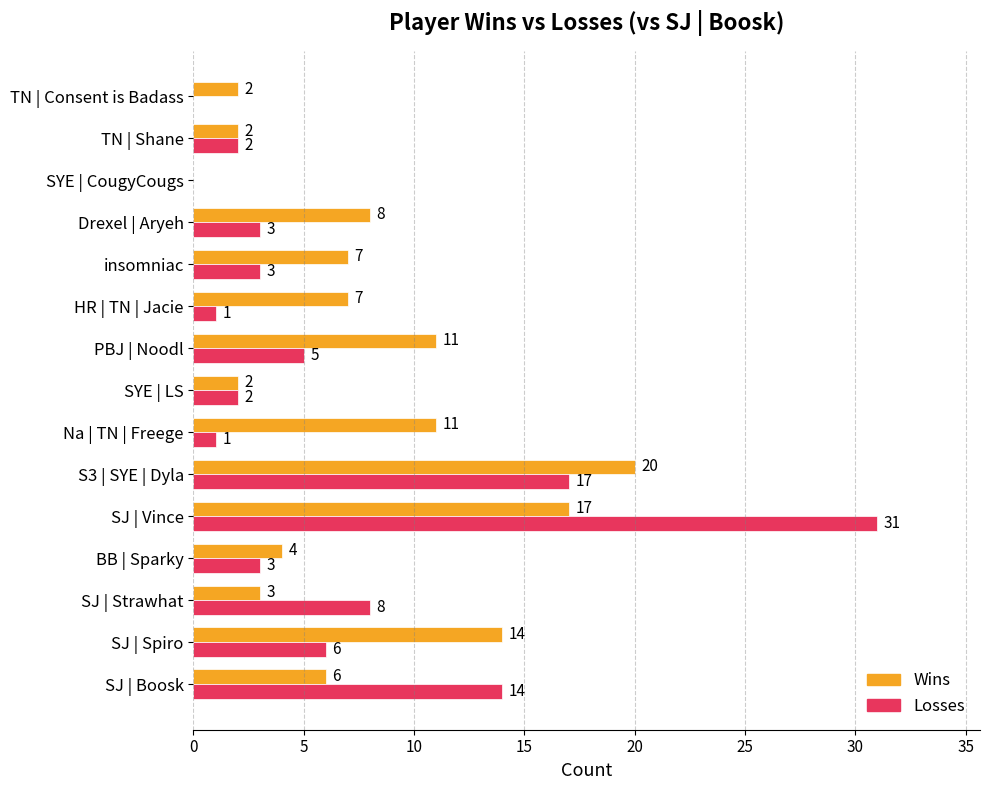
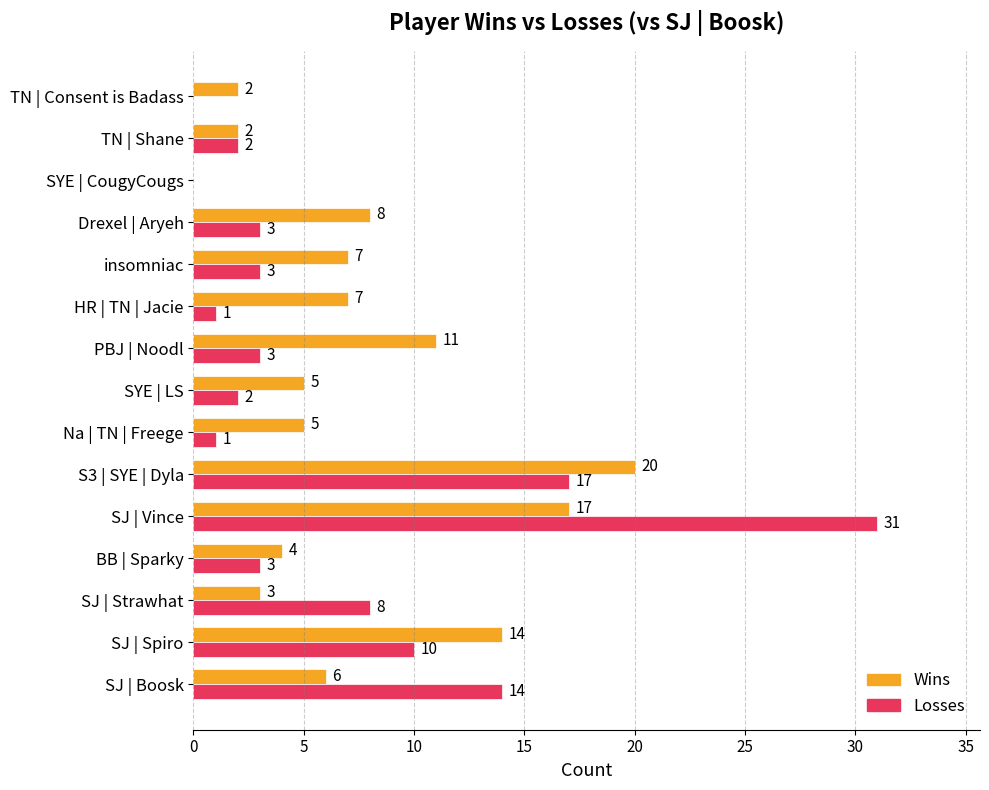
Losses, PBJ | Noodl: 5 -> 3
Wins, SYE | LS: 2 -> 5
Wins, Na | TN | Freege: 11 -> 5
Losses, SJ | Spiro: 6 -> 10
